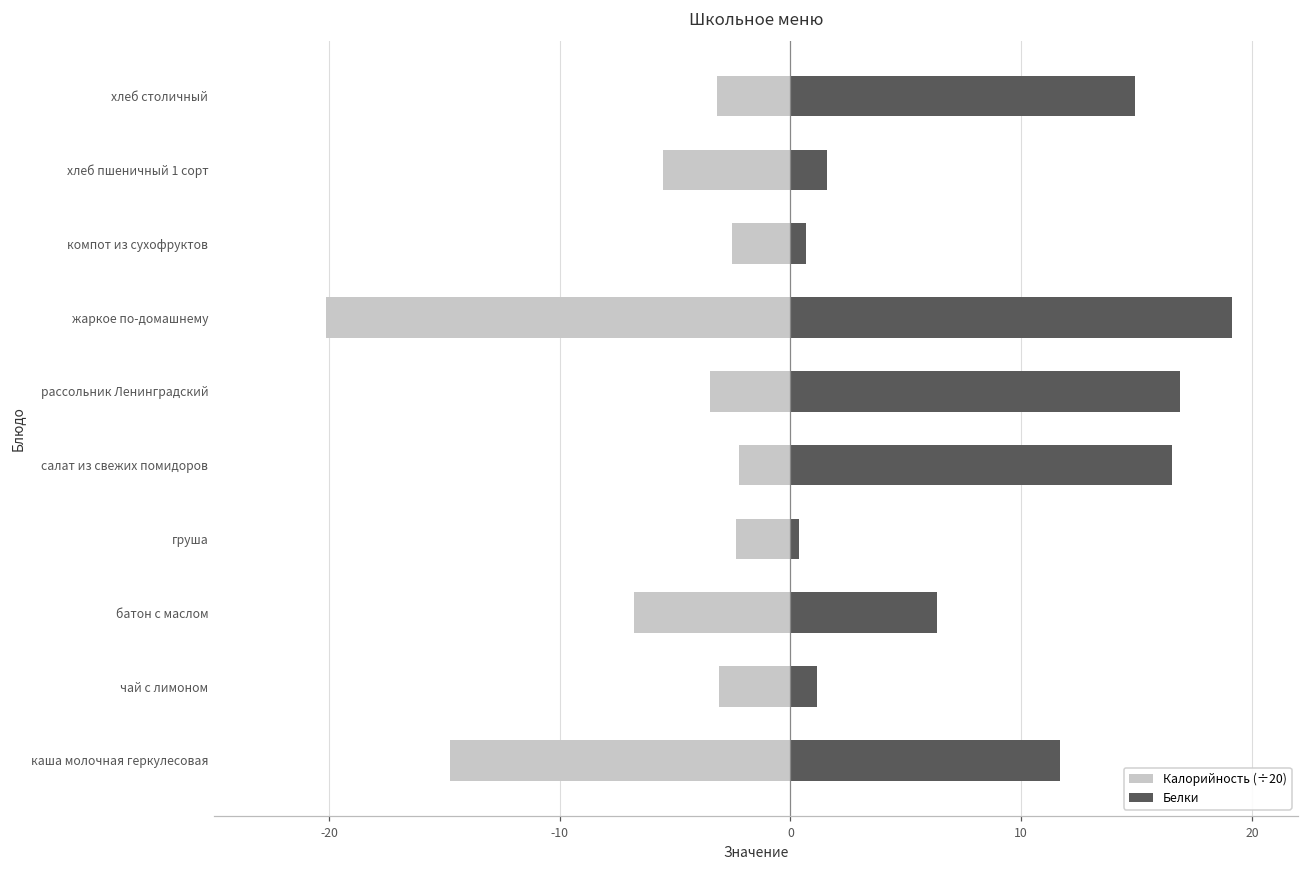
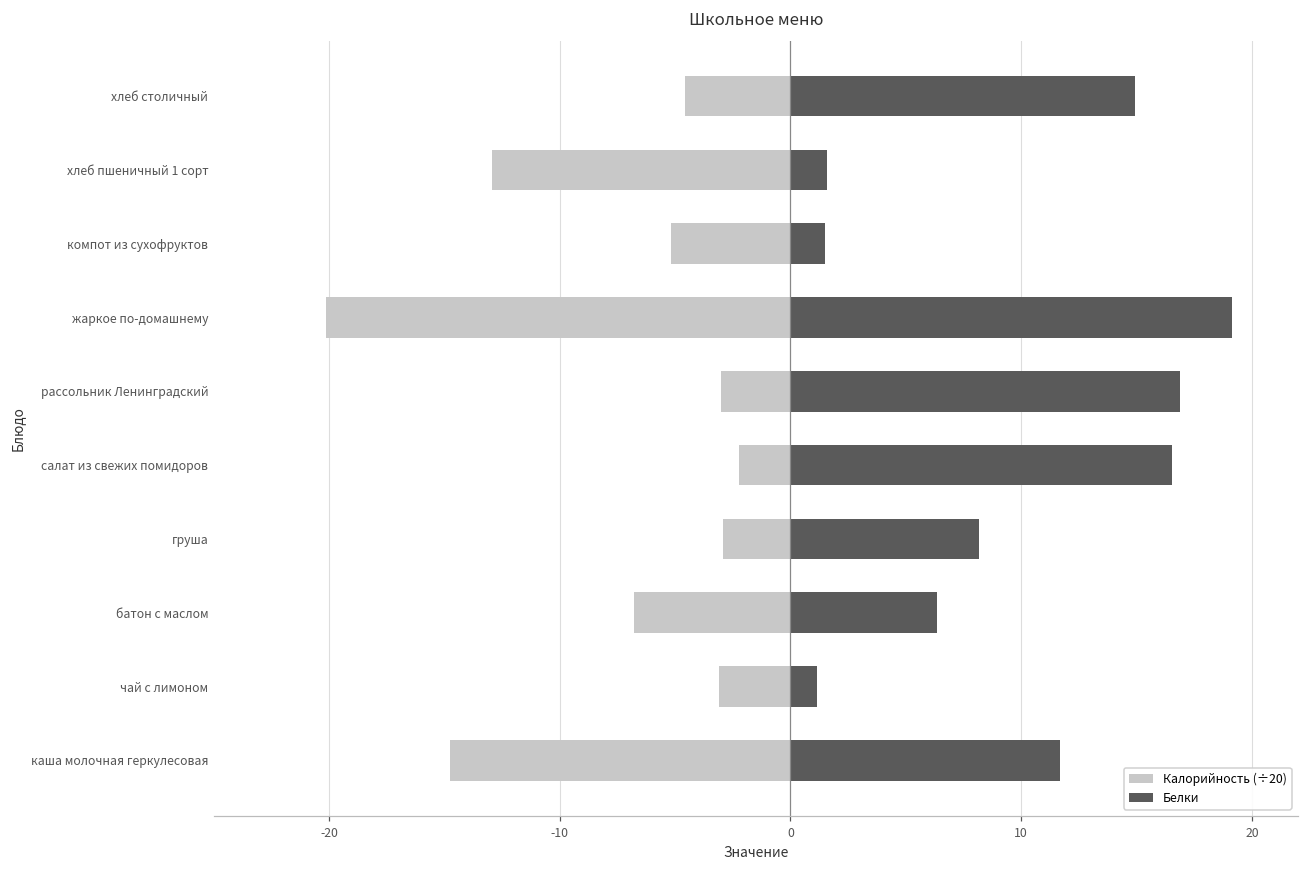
Калорийность (÷20), хлеб столичный: -3.2 -> -4.6
Калорийность (÷20), хлеб пшеничный 1 сорт: -5.5 -> -13.0
Калорийность (÷20), компот из сухофруктов: -2.5 -> -5.2
Белки, компот из сухофруктов: 0.7 -> 1.5
Калорийность (÷20), рассольник Ленинградский: -3.5 -> -3.0
Калорийность (÷20), груша: -2.4 -> -2.9
Белки, груша: 0.4 -> 8.2
